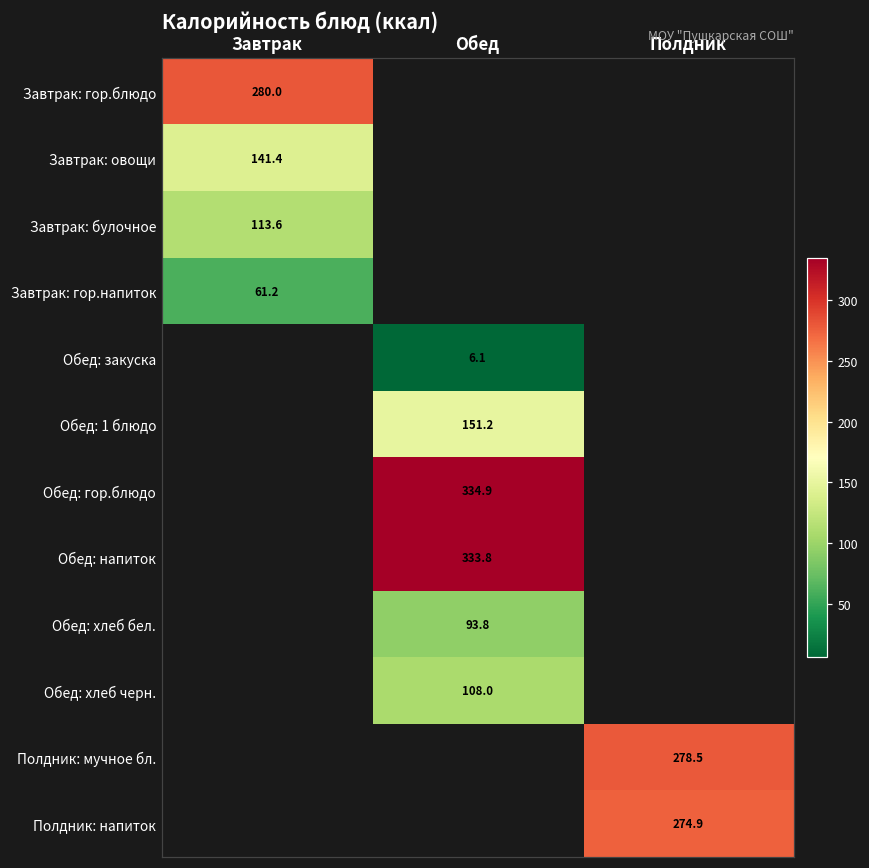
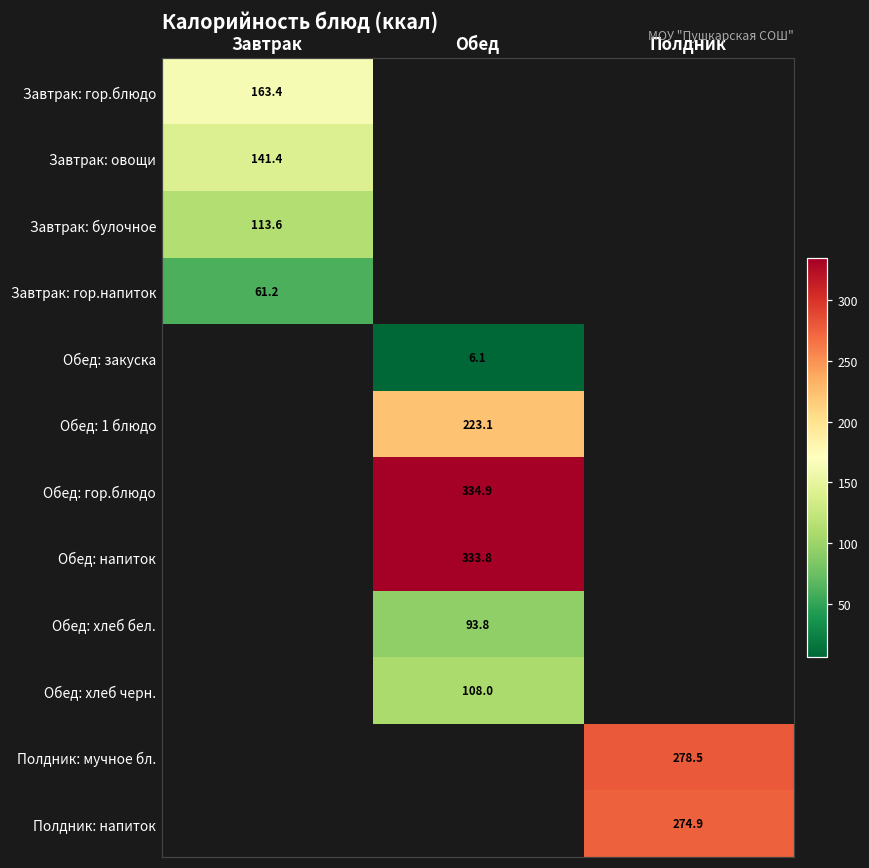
Завтрак: гор.блюдо, Завтрак: 280.0 -> 163.4
Обед: 1 блюдо, Обед: 151.2 -> 223.1
